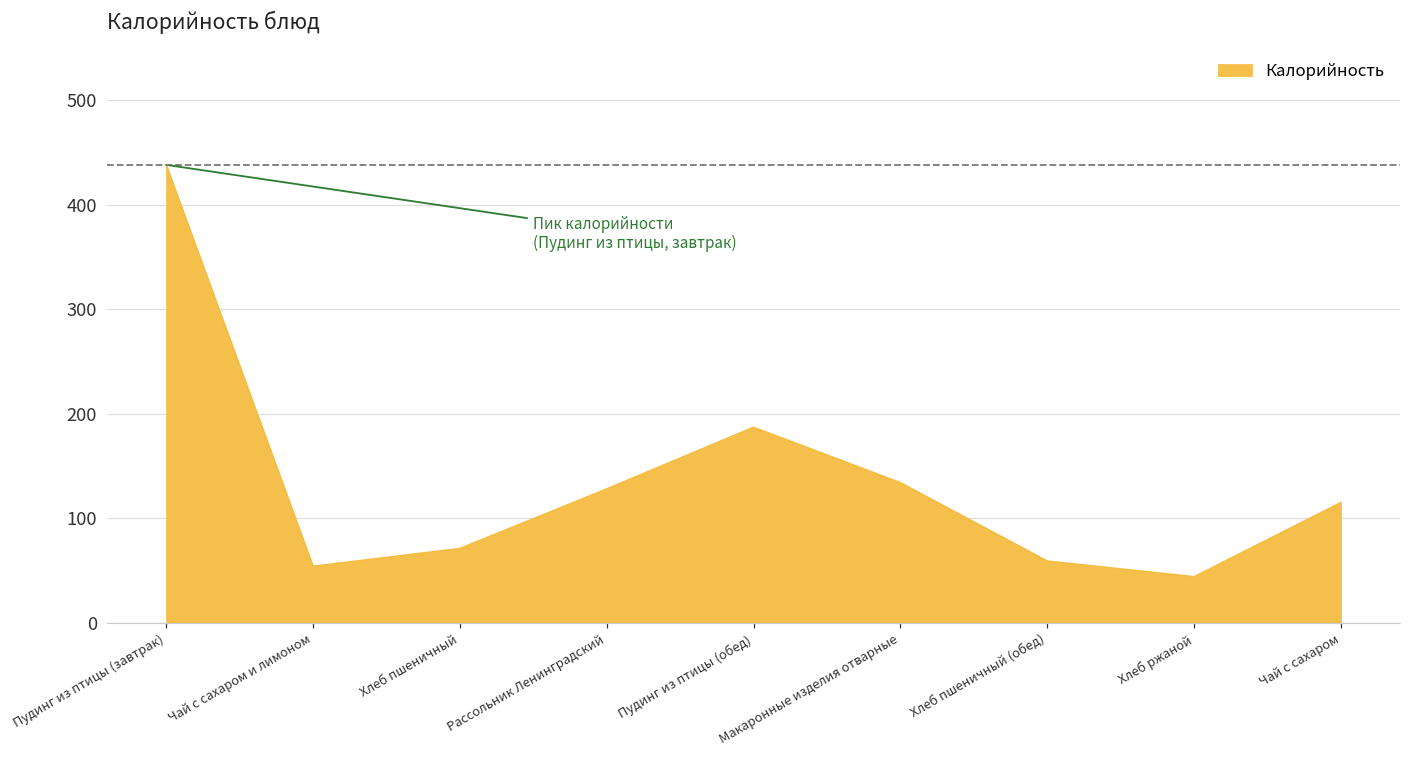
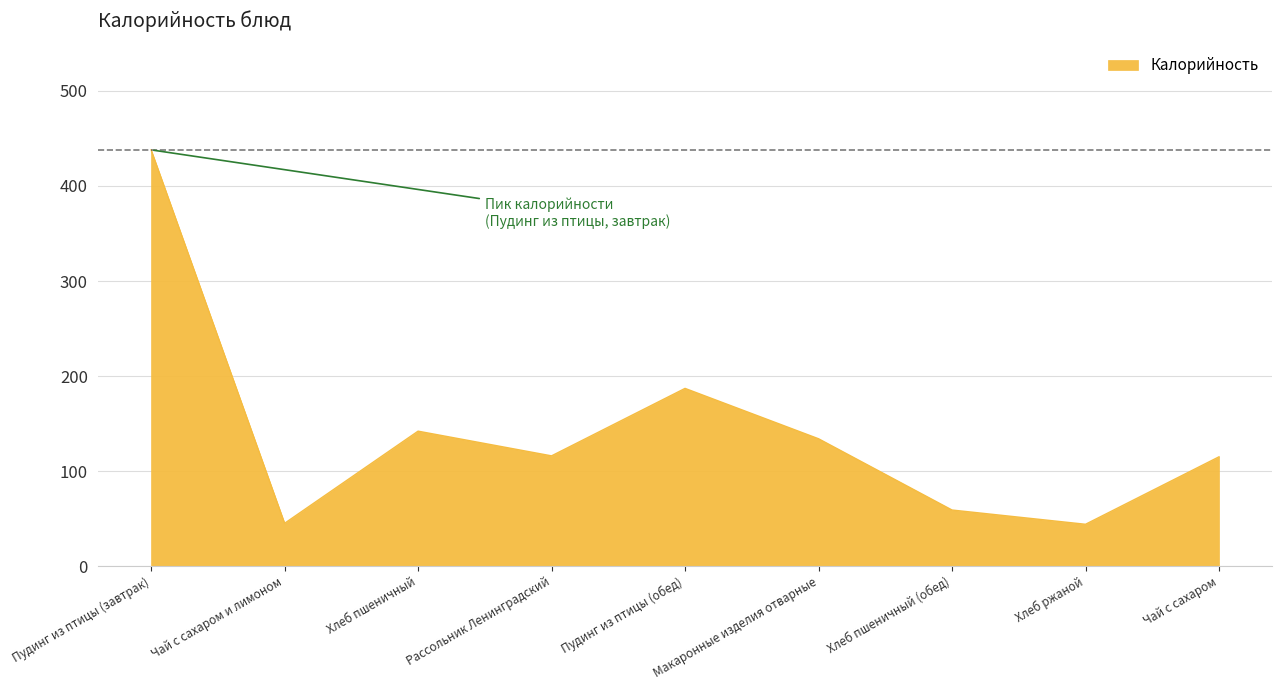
Чай с сахаром и лимоном: 54 -> 45
Хлеб пшеничный: 70 -> 140
Рассольник Ленинградский: 130 -> 120
